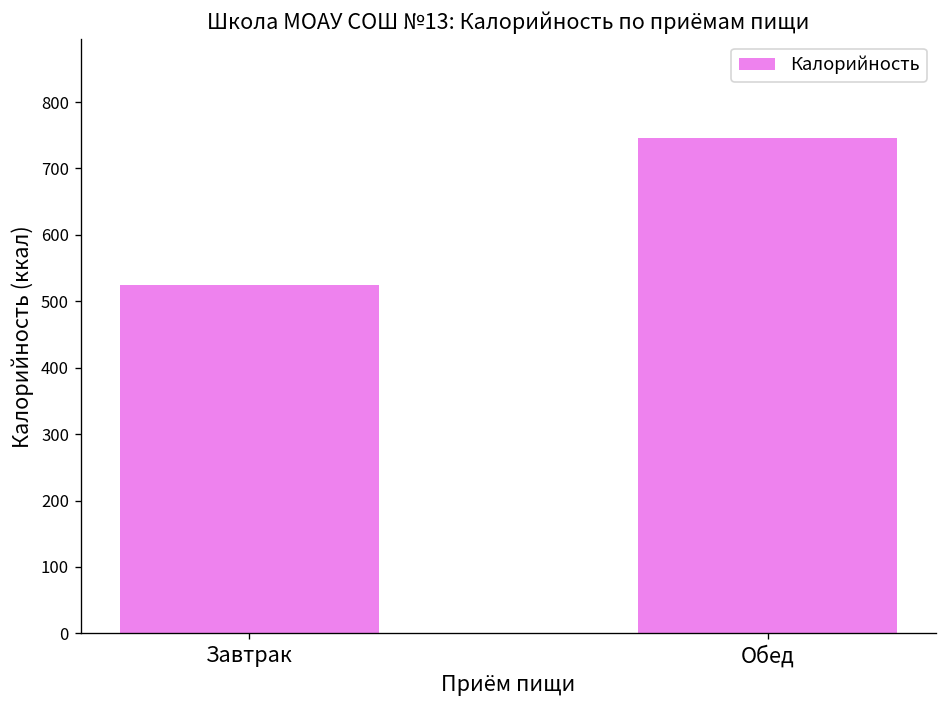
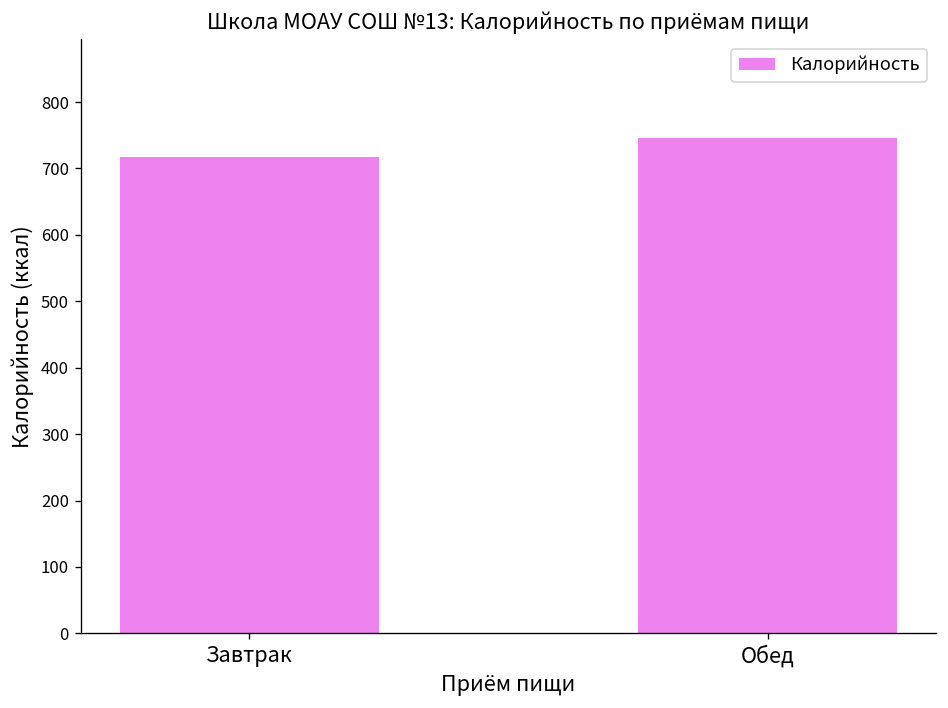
Завтрак: 530 -> 720
